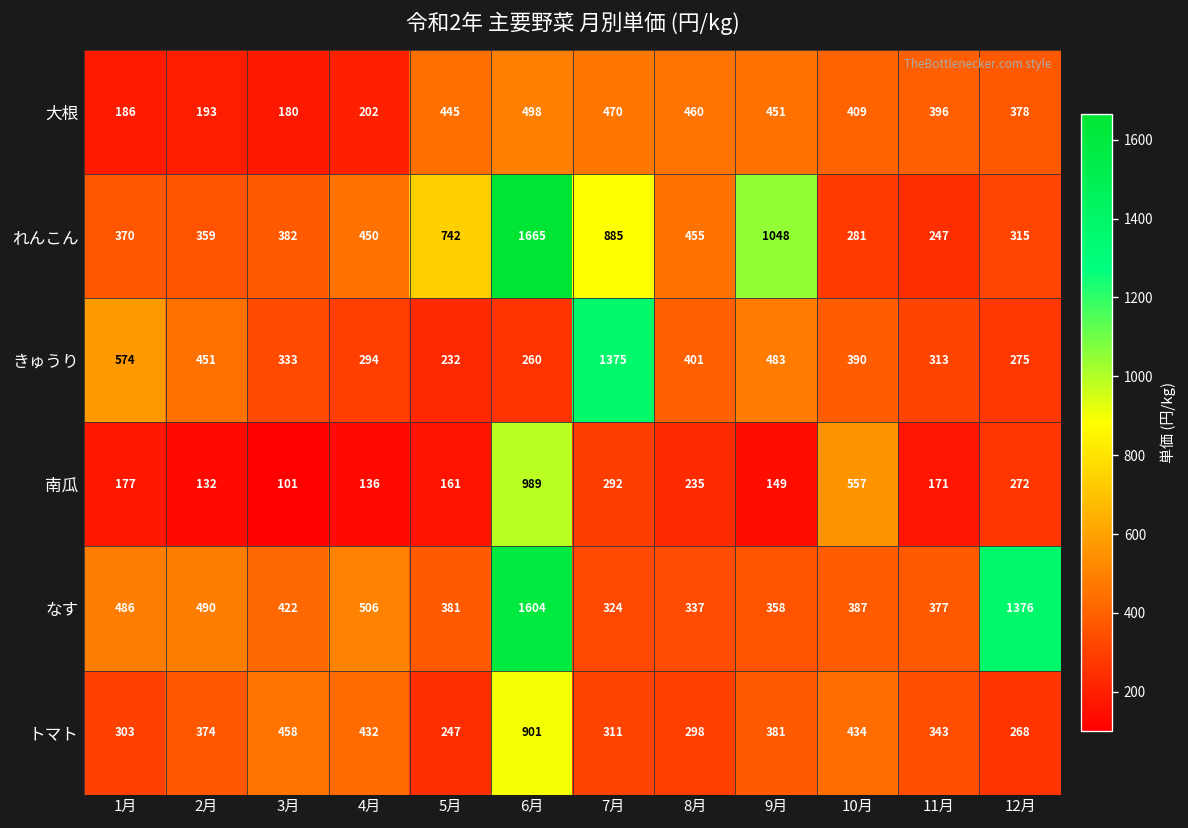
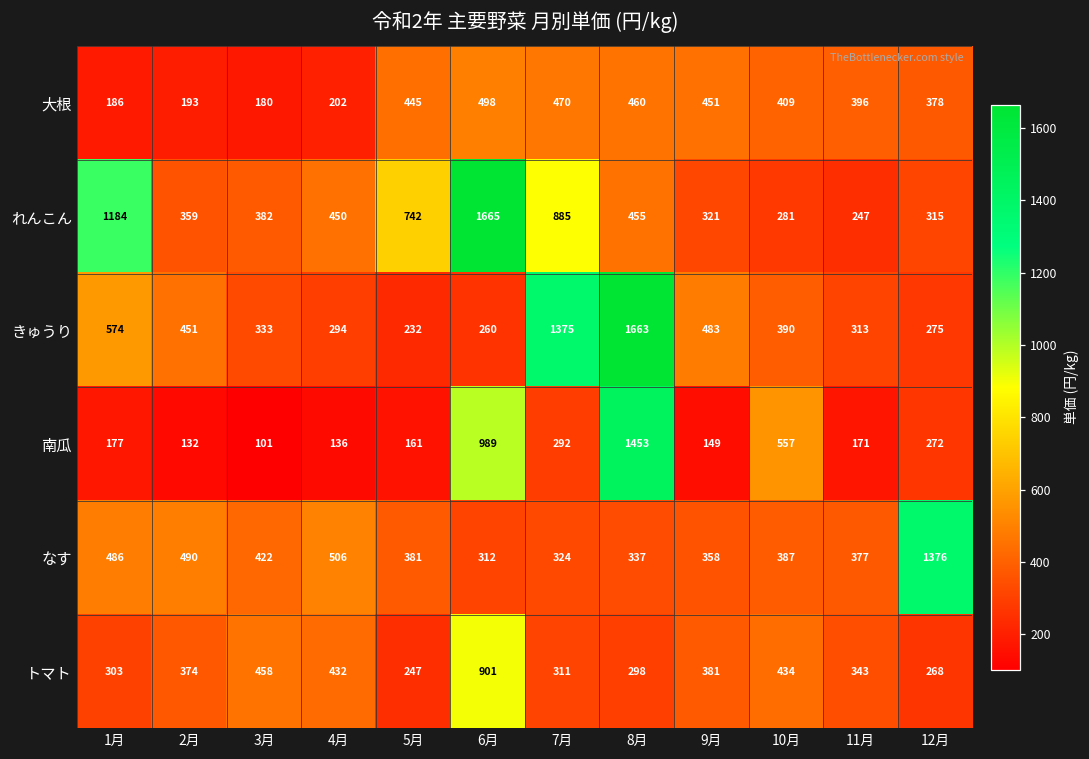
れんこん, 1月: 370 -> 1184
れんこん, 9月: 1048 -> 321
きゅうり, 8月: 401 -> 1663
南瓜, 8月: 235 -> 1453
なす, 6月: 1604 -> 312
